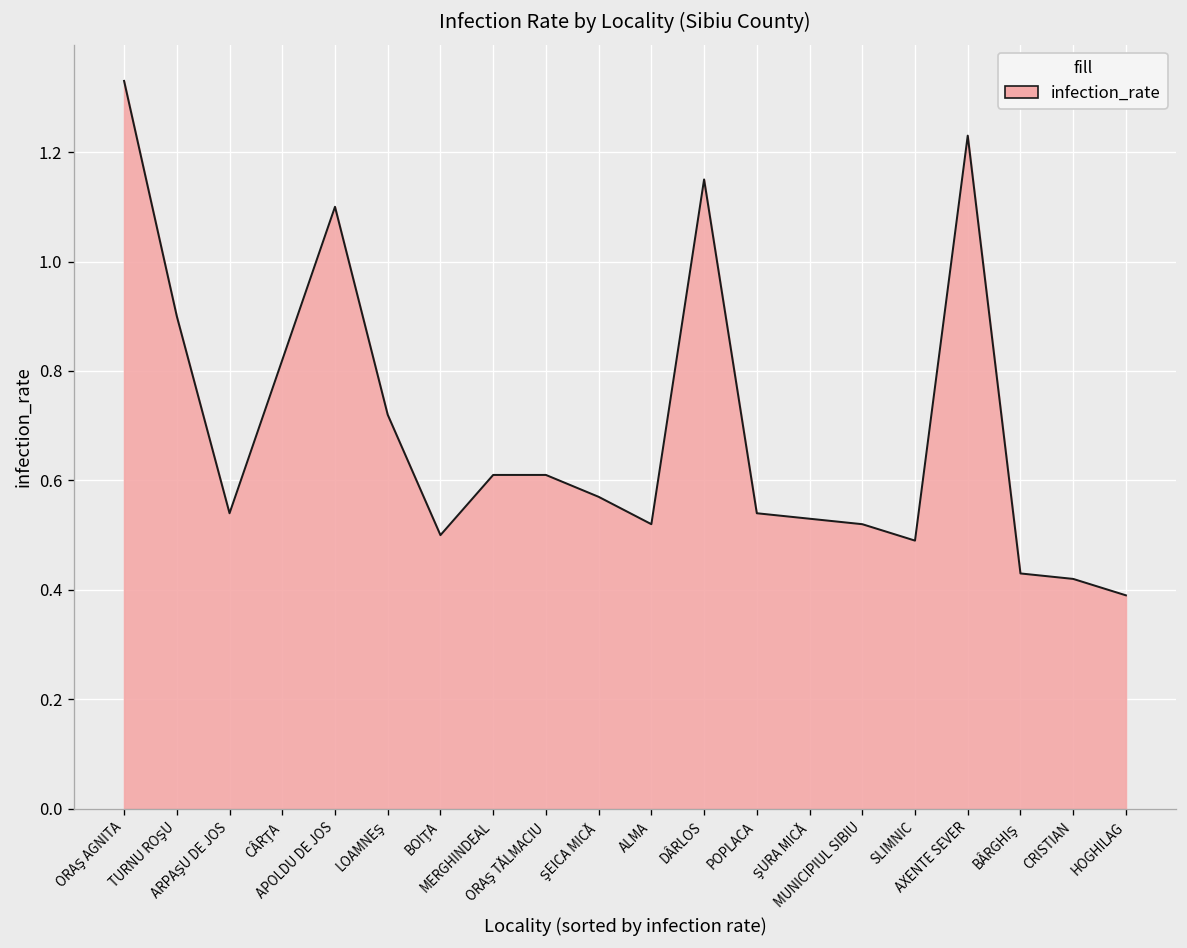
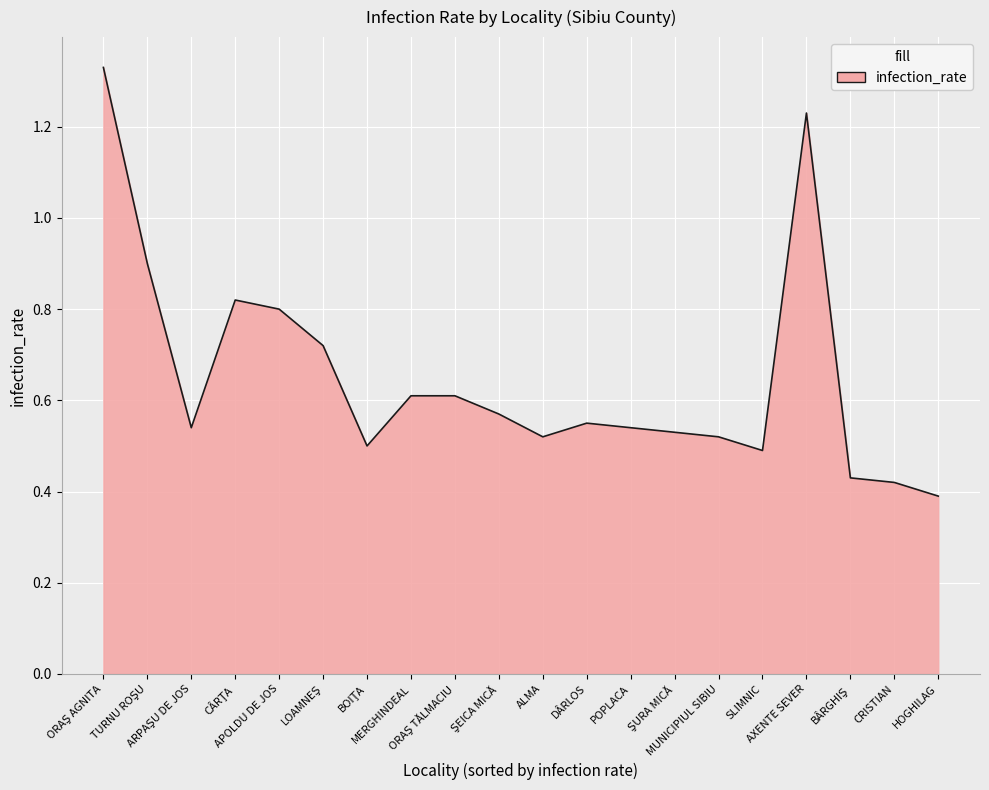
APOLDU DE JOS: 1.1 -> 0.8
DÂRLOS: 1.15 -> 0.55
